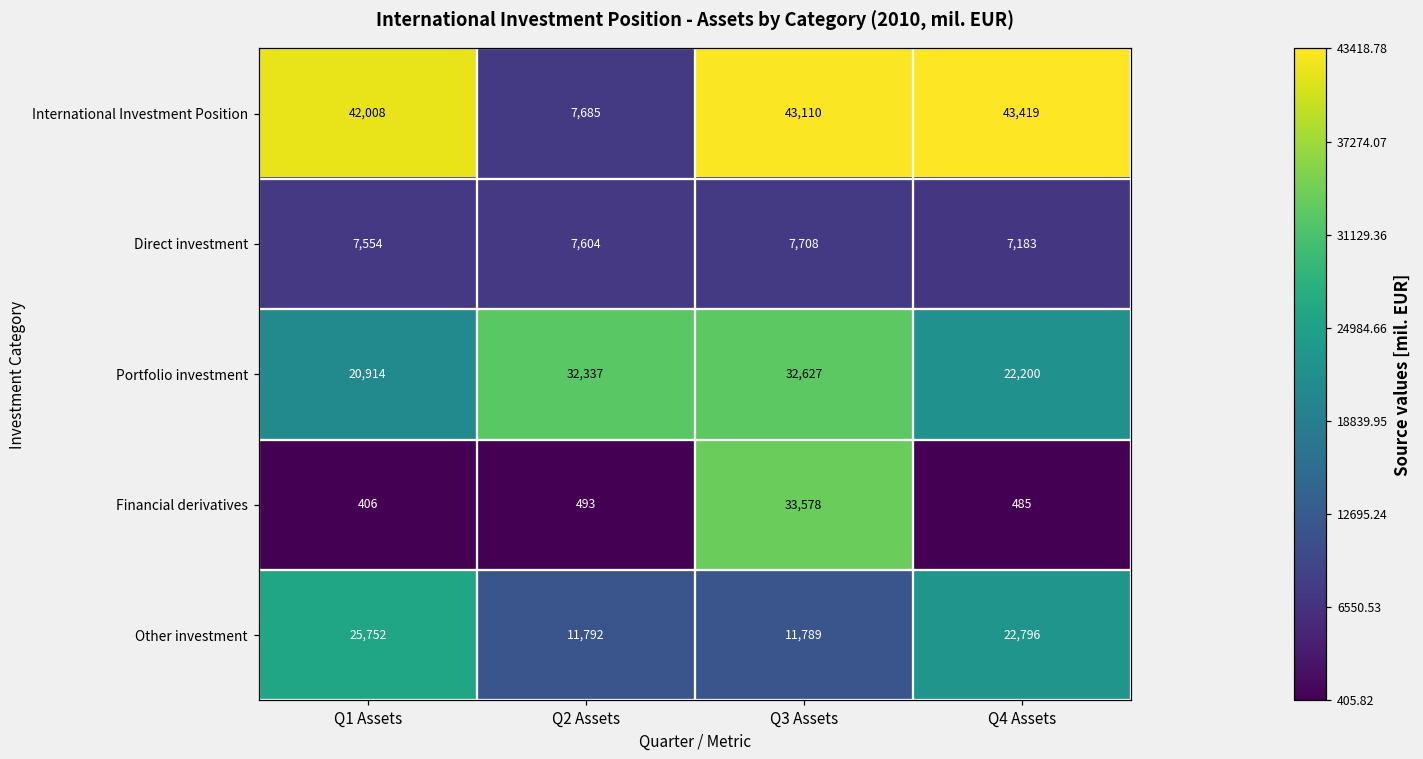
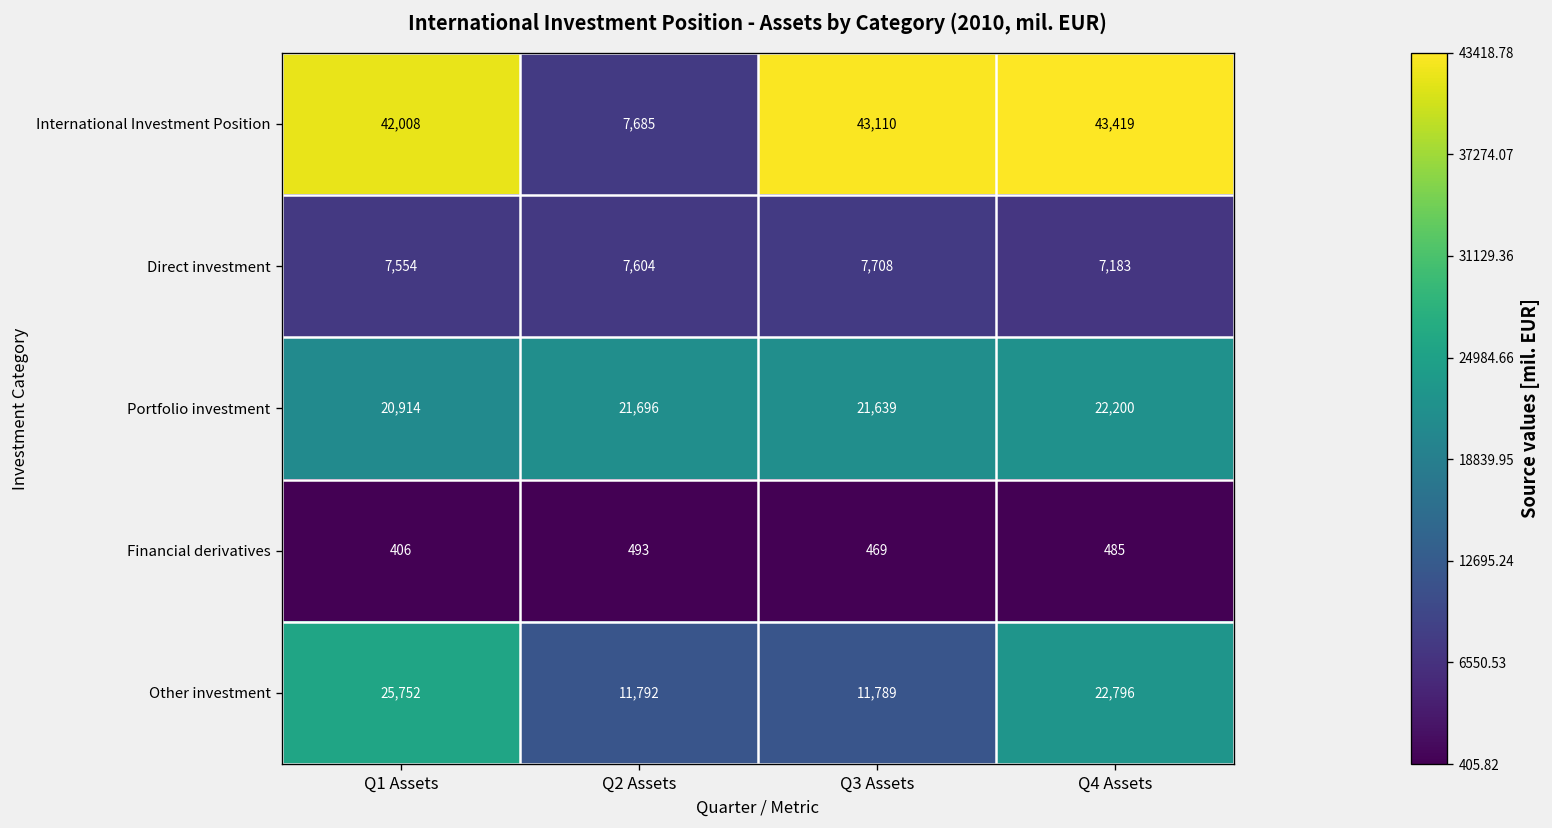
Portfolio investment, Q2 Assets: 32,337 -> 21,696
Portfolio investment, Q3 Assets: 32,627 -> 21,639
Financial derivatives, Q3 Assets: 33,578 -> 469
